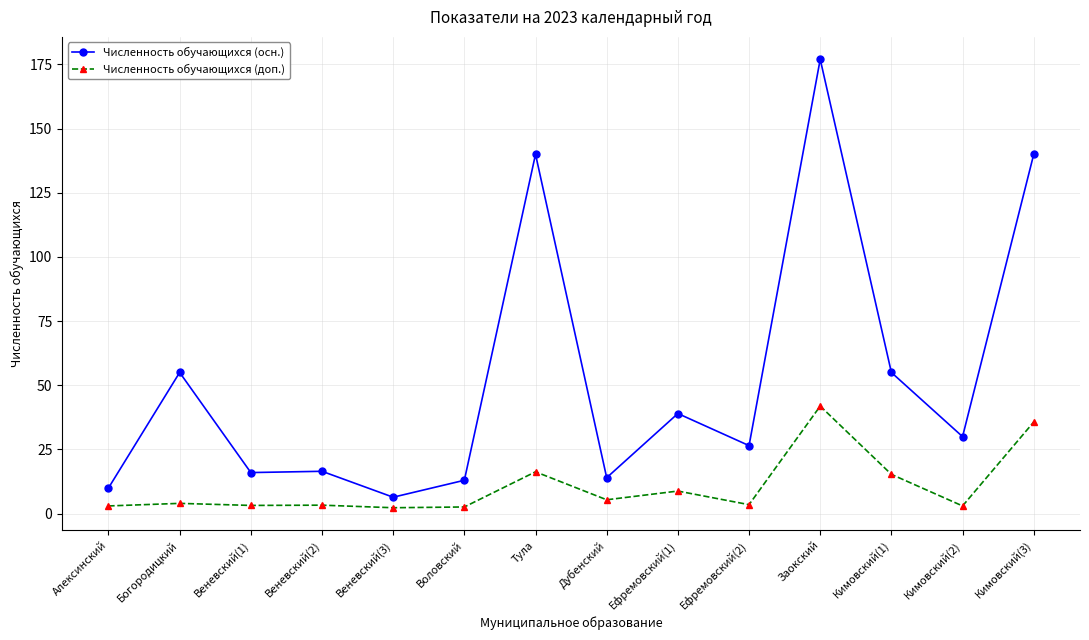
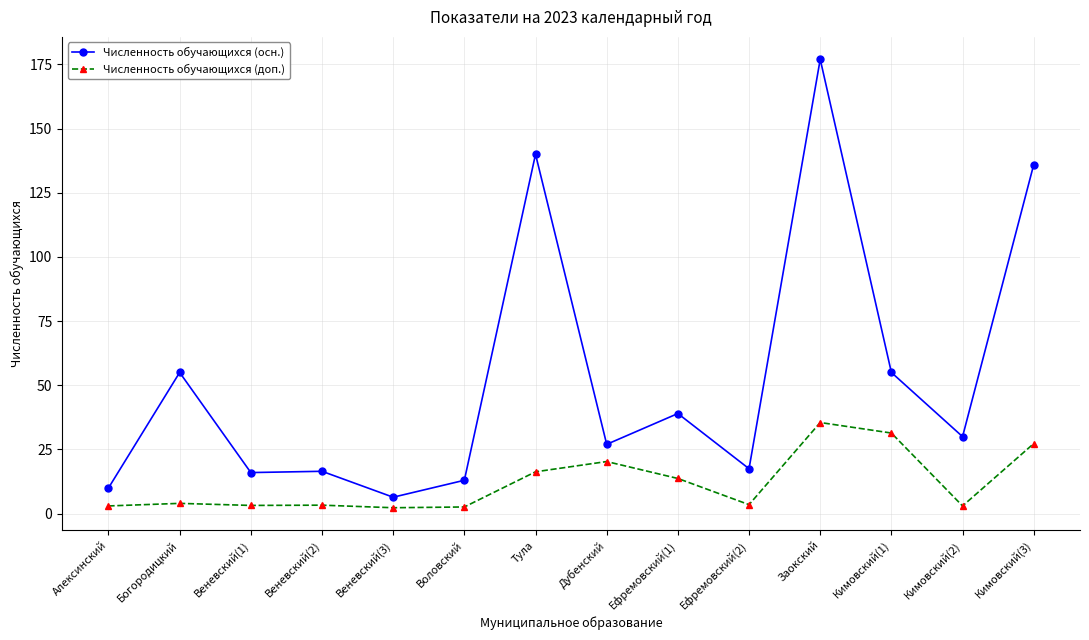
Численность обучающихся (осн.), Дубенский: 14 -> 27
Численность обучающихся (доп.), Дубенский: 5 -> 20
Численность обучающихся (доп.), Ефремовский(1): 9 -> 14
Численность обучающихся (осн.), Ефремовский(2): 27 -> 18
Численность обучающихся (доп.), Заокский: 42 -> 36
Численность обучающихся (доп.), Кимовский(1): 15 -> 31
Численность обучающихся (осн.), Кимовский(3): 140 -> 136
Численность обучающихся (доп.), Кимовский(3): 36 -> 27
